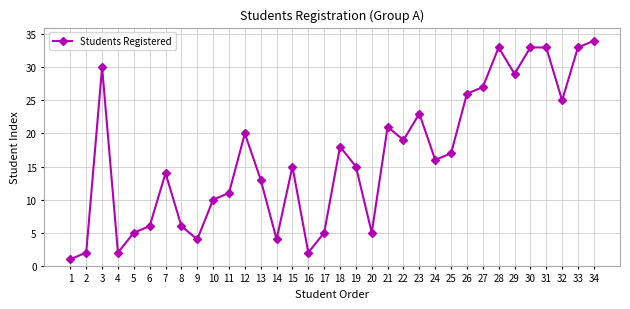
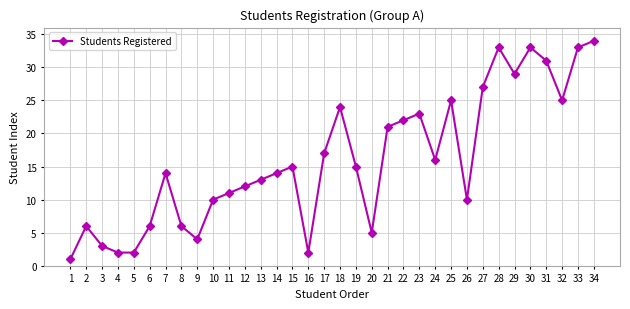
2: 2 -> 6
3: 30 -> 3
5: 5 -> 2
12: 20 -> 12
14: 4 -> 14
17: 5 -> 17
18: 18 -> 24
22: 19 -> 22
25: 17 -> 25
26: 26 -> 10
31: 33 -> 31
